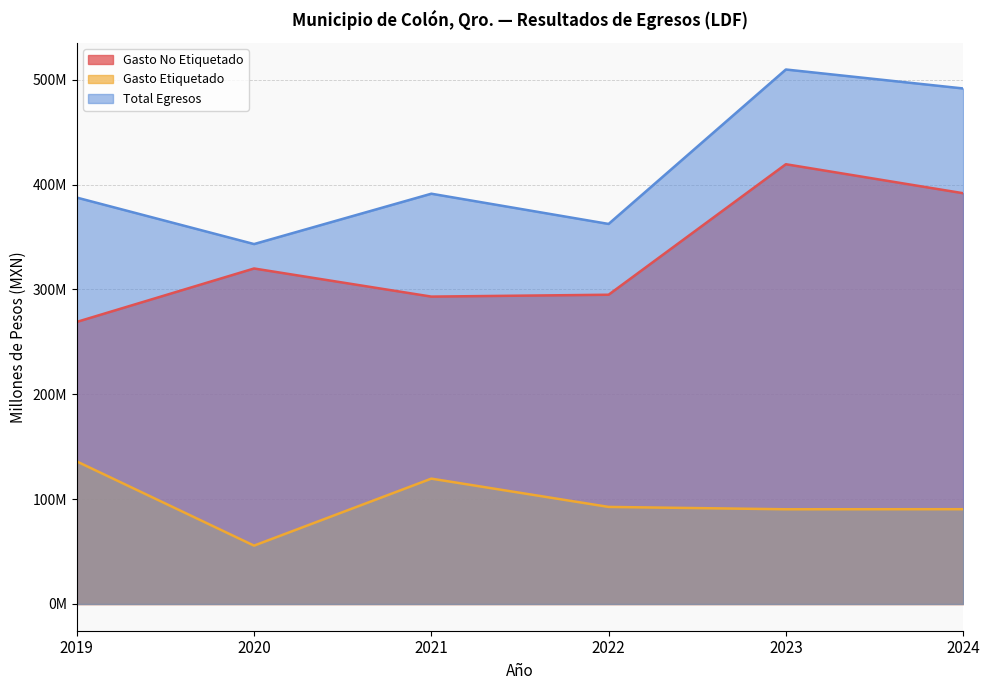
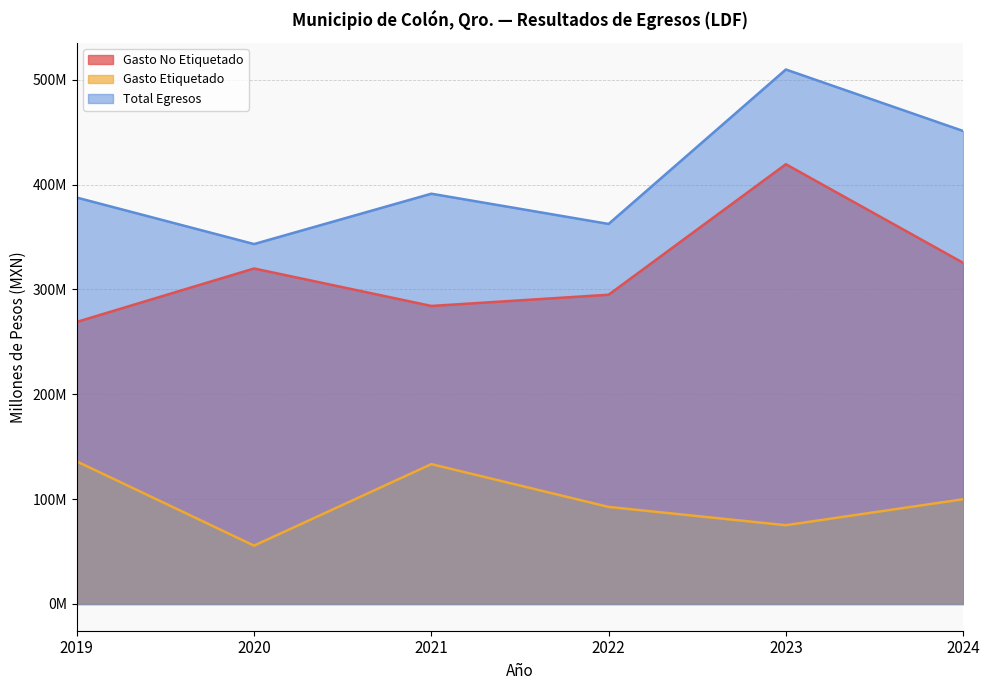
Gasto No Etiquetado, 2021: 293000000 -> 284000000
Gasto Etiquetado, 2021: 120000000 -> 133000000
Gasto Etiquetado, 2023: 90000000 -> 75000000
Gasto No Etiquetado, 2024: 392000000 -> 325000000
Gasto Etiquetado, 2024: 90000000 -> 100000000
Total Egresos, 2024: 492000000 -> 451000000
